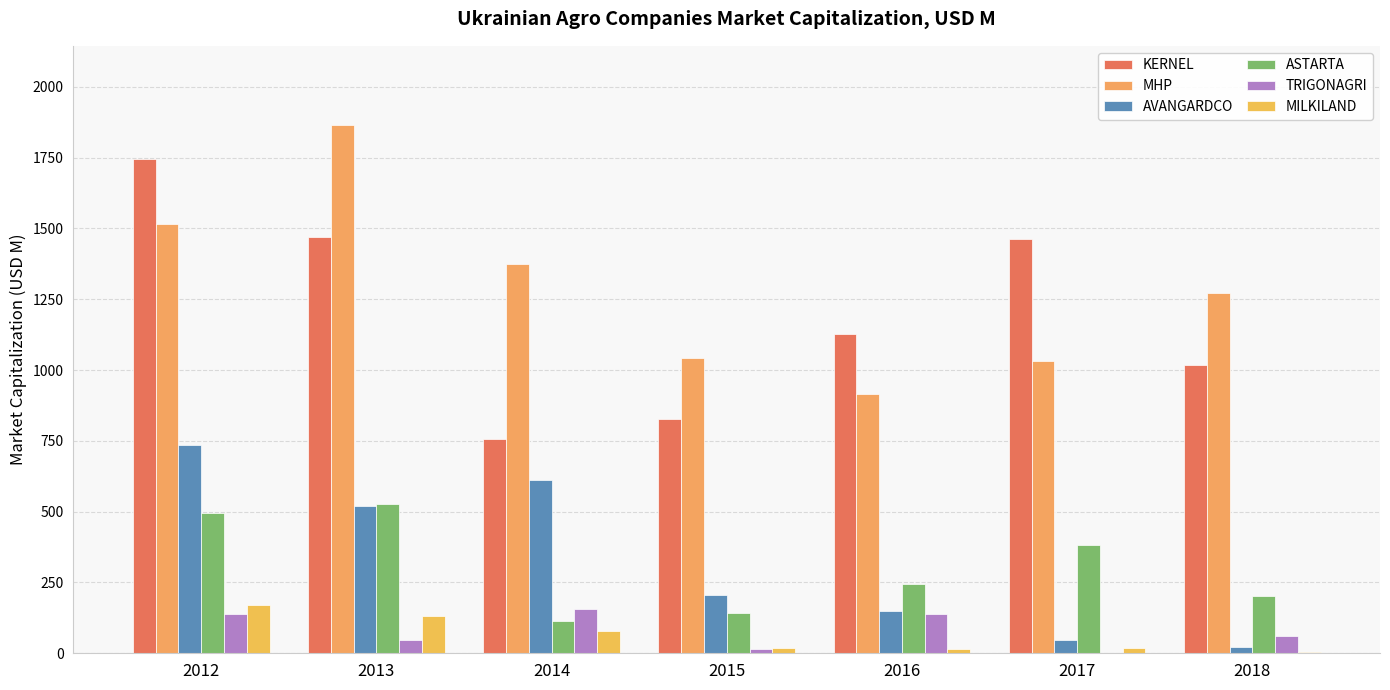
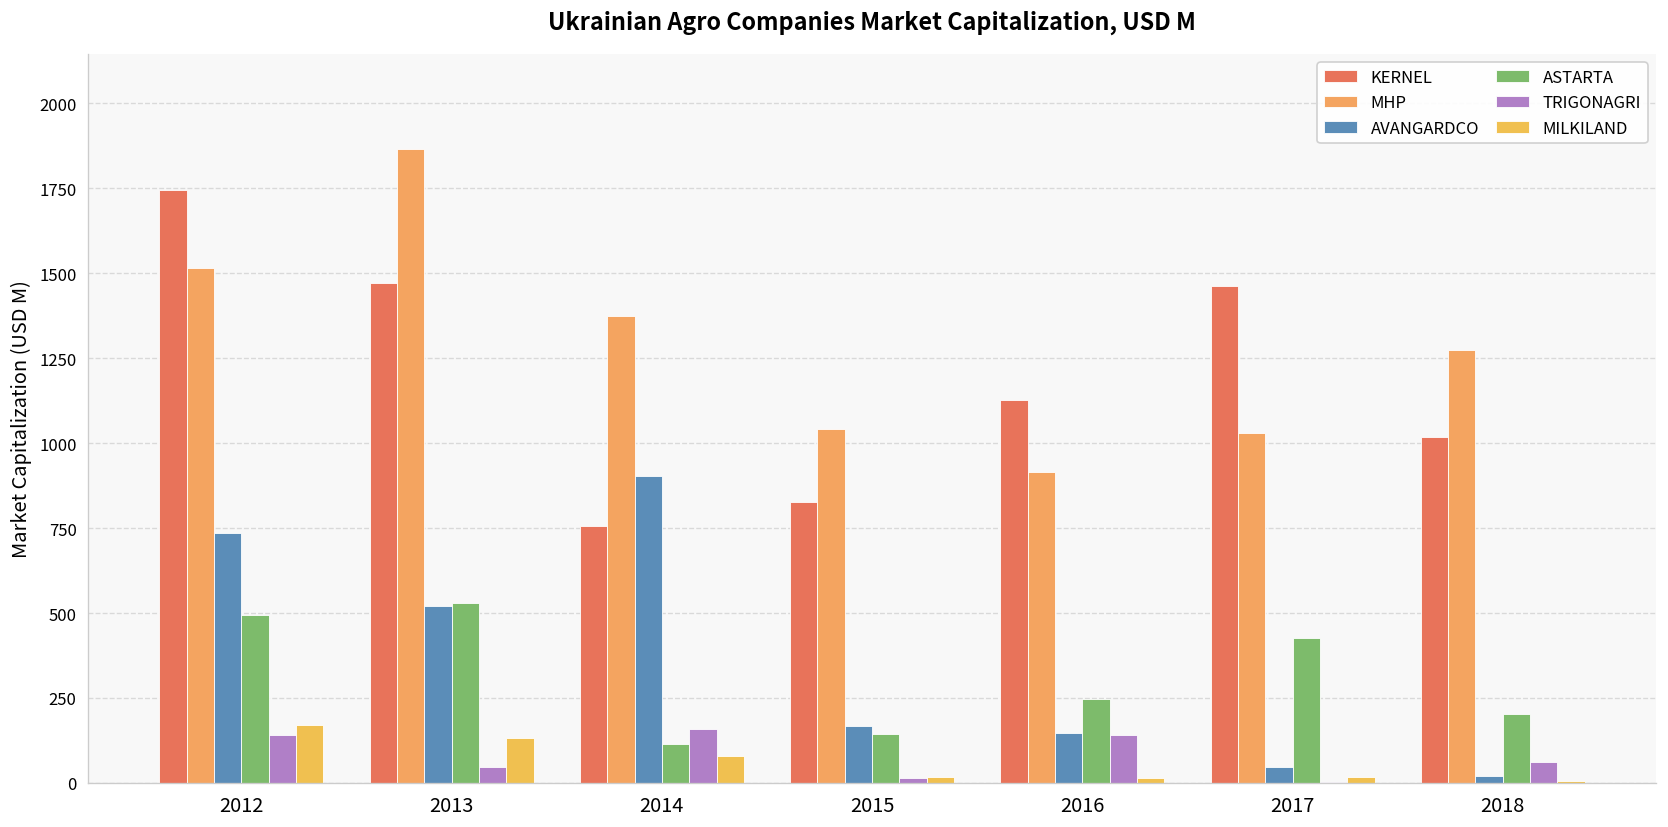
AVANGARDCO, 2014: 610 -> 900
AVANGARDCO, 2015: 210 -> 170
ASTARTA, 2017: 380 -> 430
